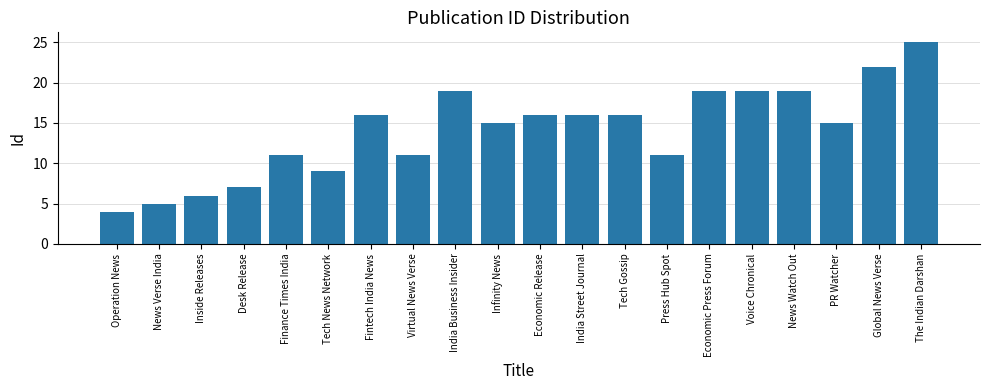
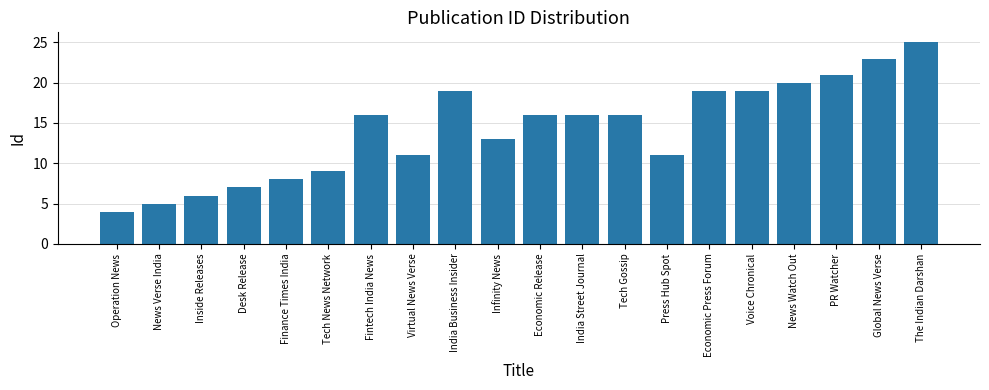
Finance Times India: 11 -> 8
Infinity News: 15 -> 13
News Watch Out: 19 -> 20
PR Watcher: 15 -> 21
Global News Verse: 22 -> 23
